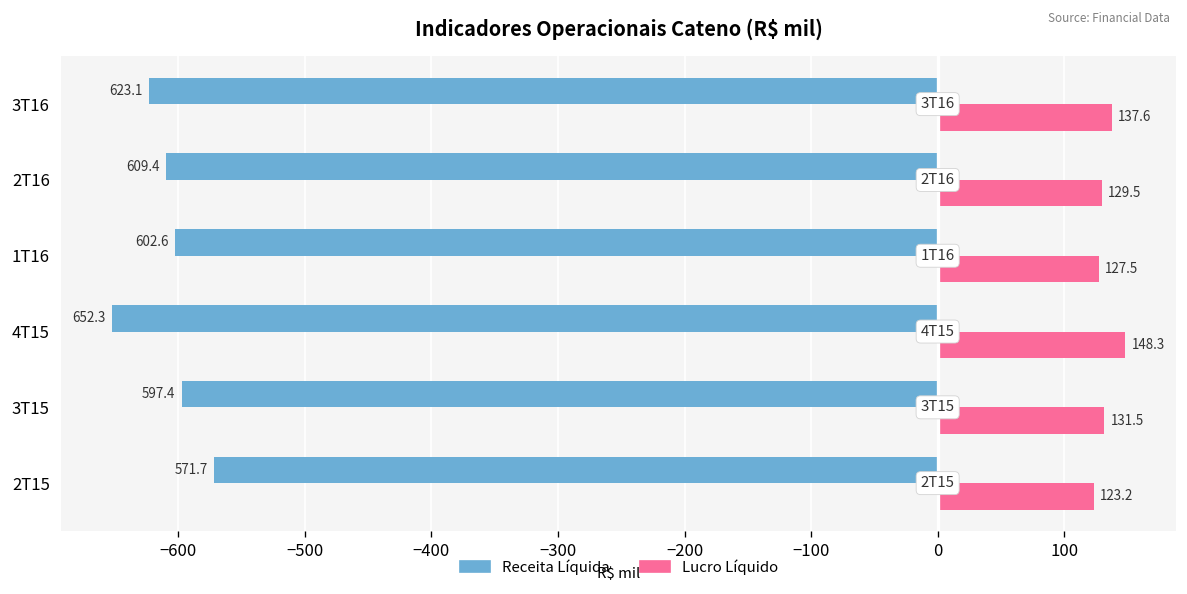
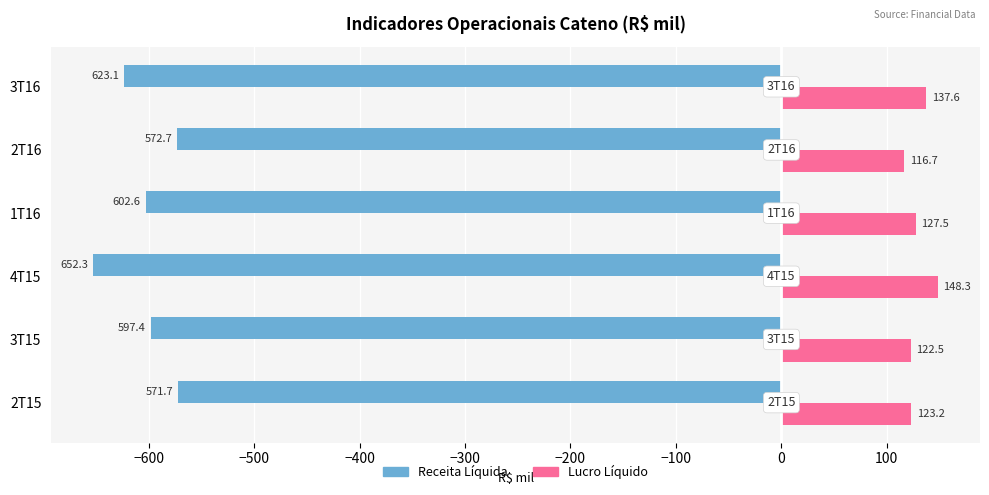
Receita Líquida, 2T16: 609.4 -> 572.7
Lucro Líquido, 2T16: 129.5 -> 116.7
Lucro Líquido, 3T15: 131.5 -> 122.5
